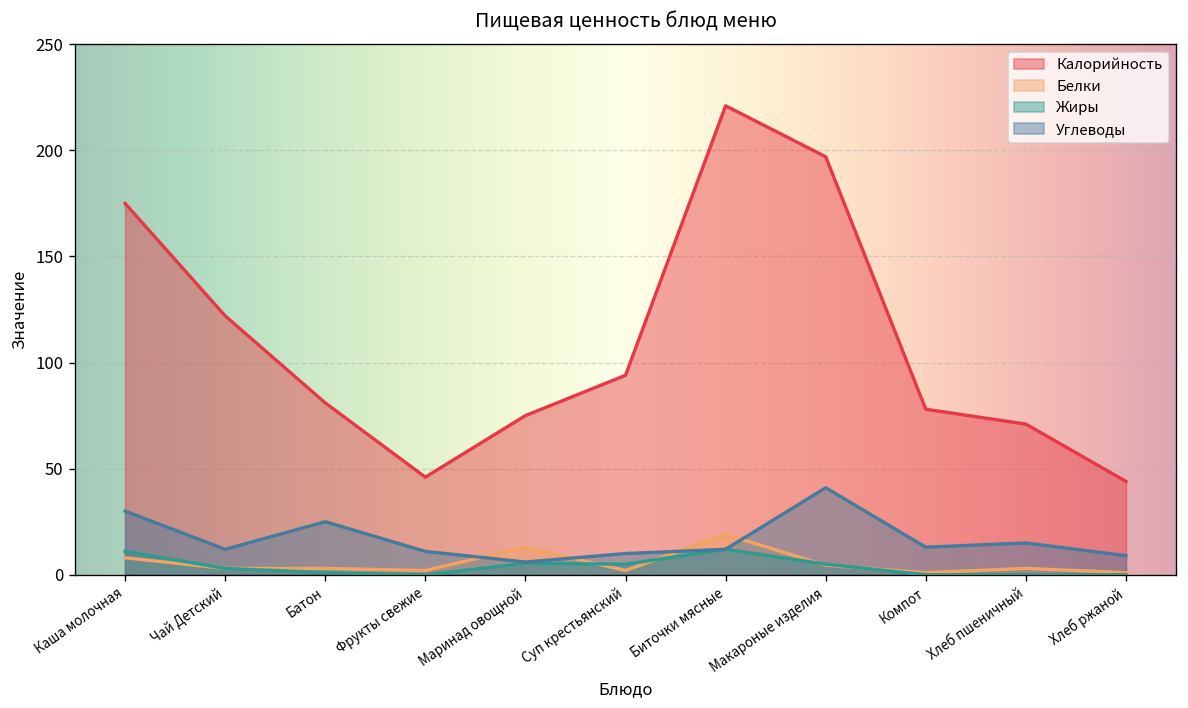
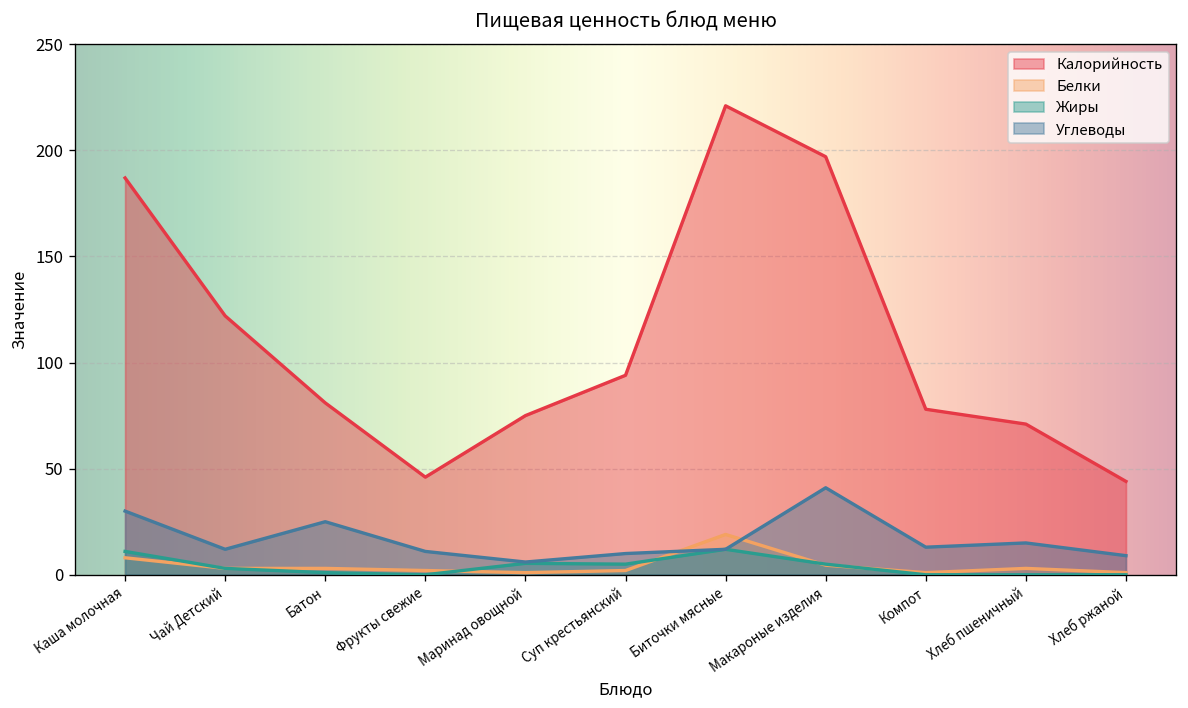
Калорийность, Каша молочная: 175 -> 187
Белки, Маринад овощной: 13 -> 1
